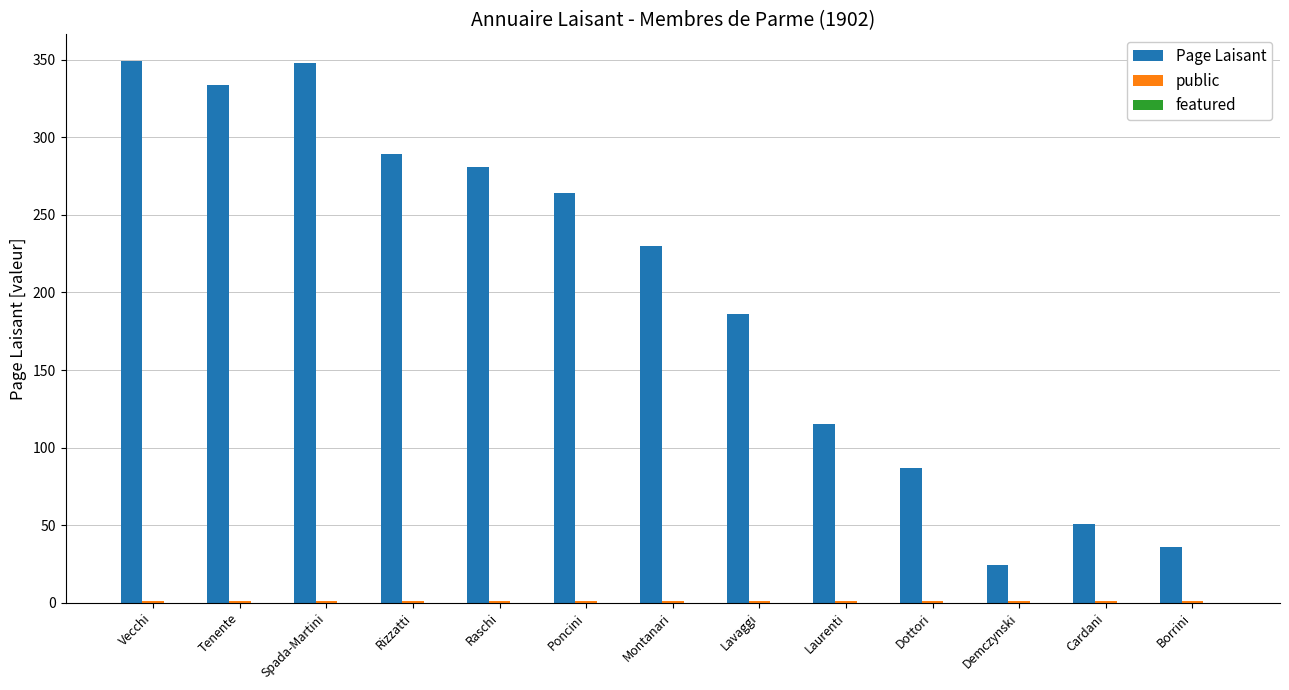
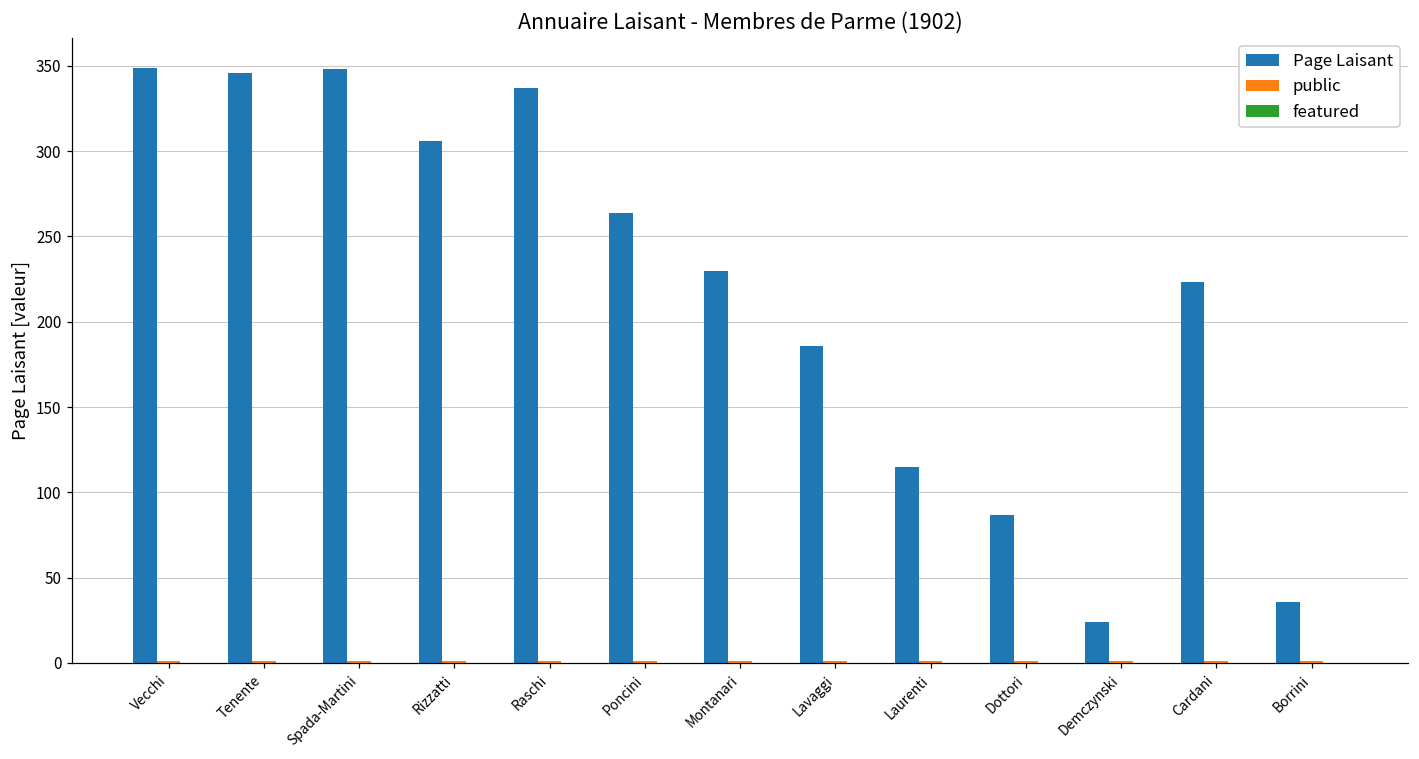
Page Laisant, Tenente: 334 -> 346
Page Laisant, Rizzatti: 289 -> 306
Page Laisant, Raschi: 281 -> 337
Page Laisant, Cardani: 51 -> 223
